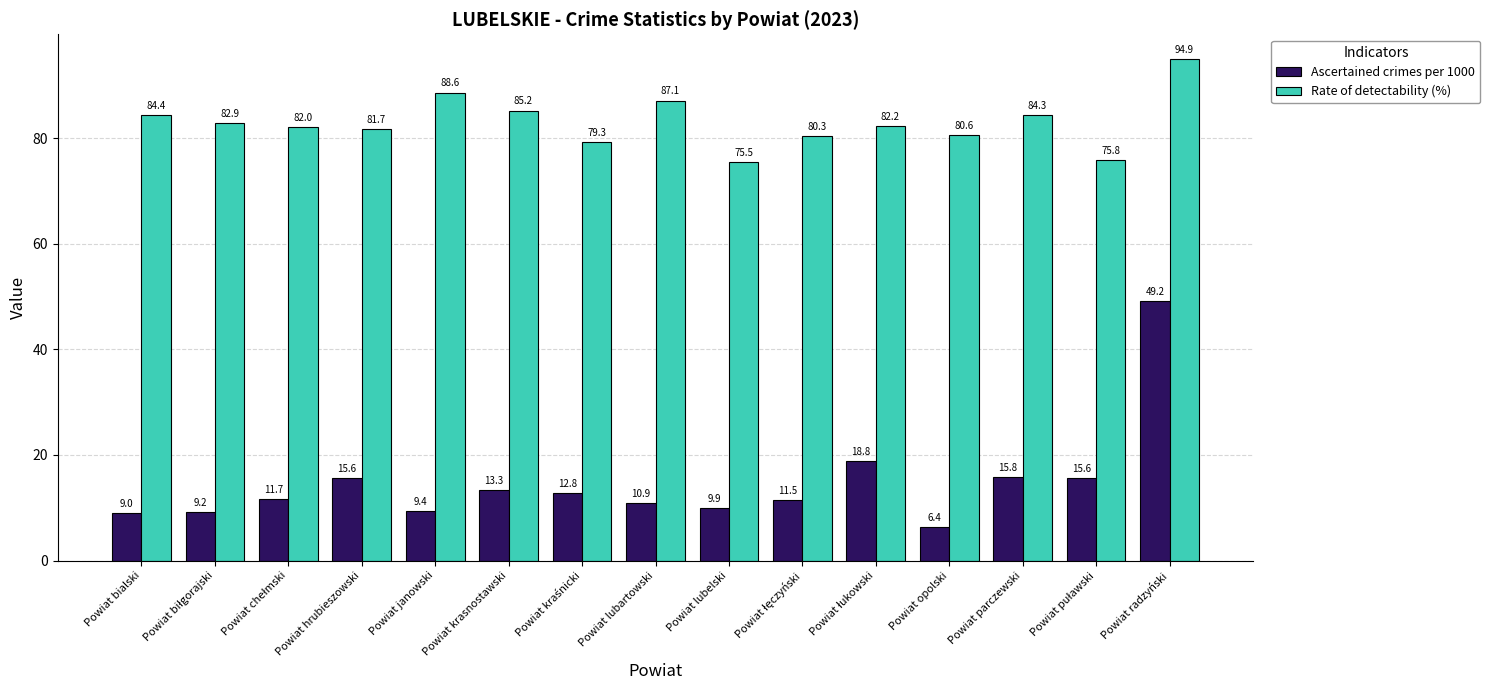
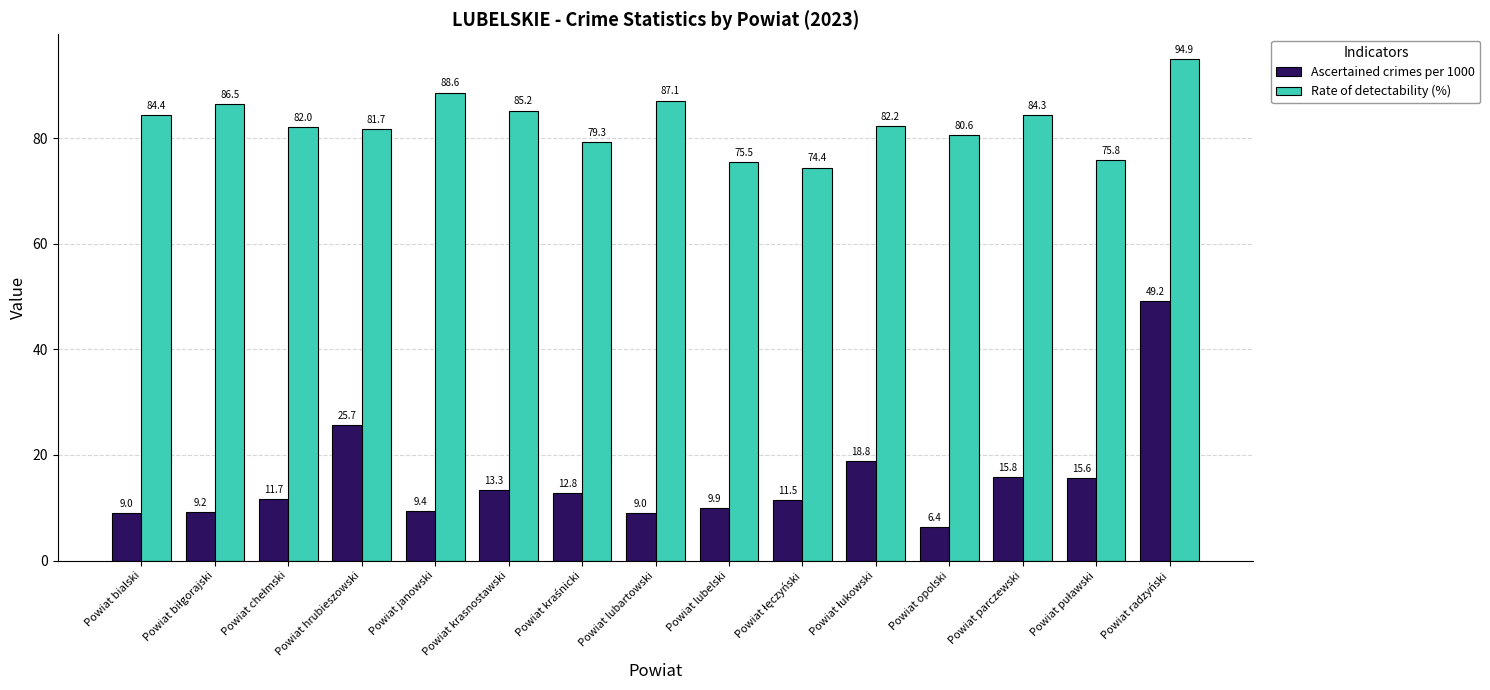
Rate of detectability (%), Powiat biłgorajski: 82.9 -> 86.5
Ascertained crimes per 1000, Powiat hrubieszowski: 15.6 -> 25.7
Ascertained crimes per 1000, Powiat lubartowski: 10.9 -> 9.0
Rate of detectability (%), Powiat łęczyński: 80.3 -> 74.4
